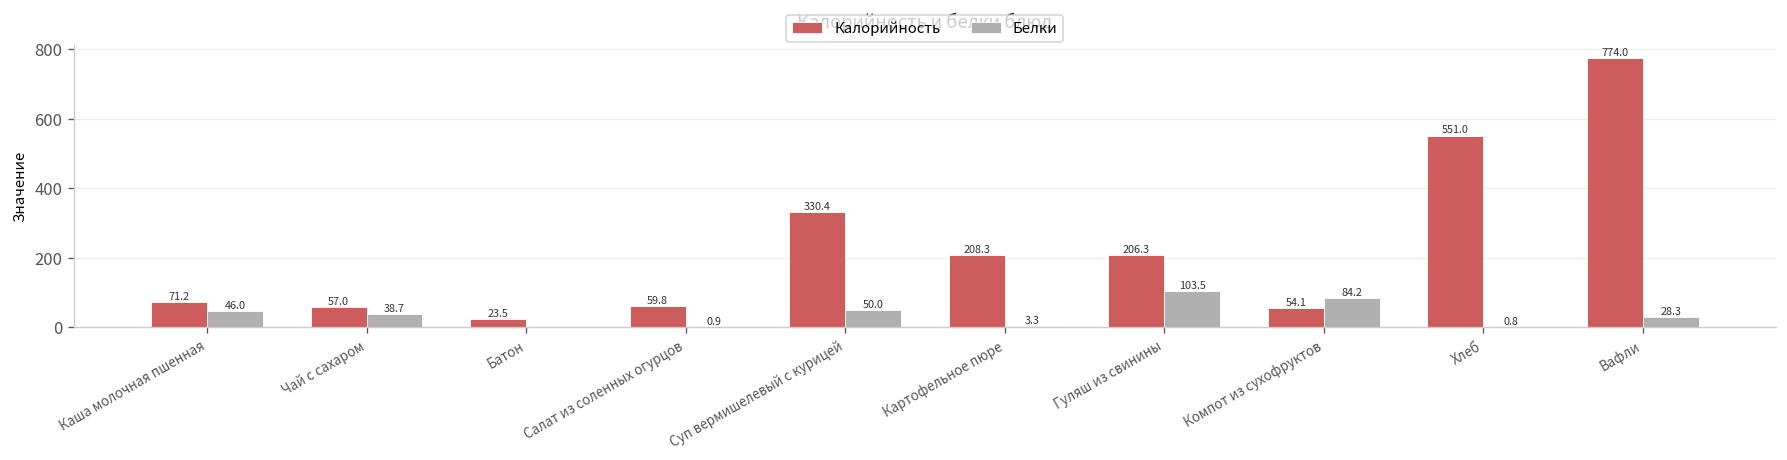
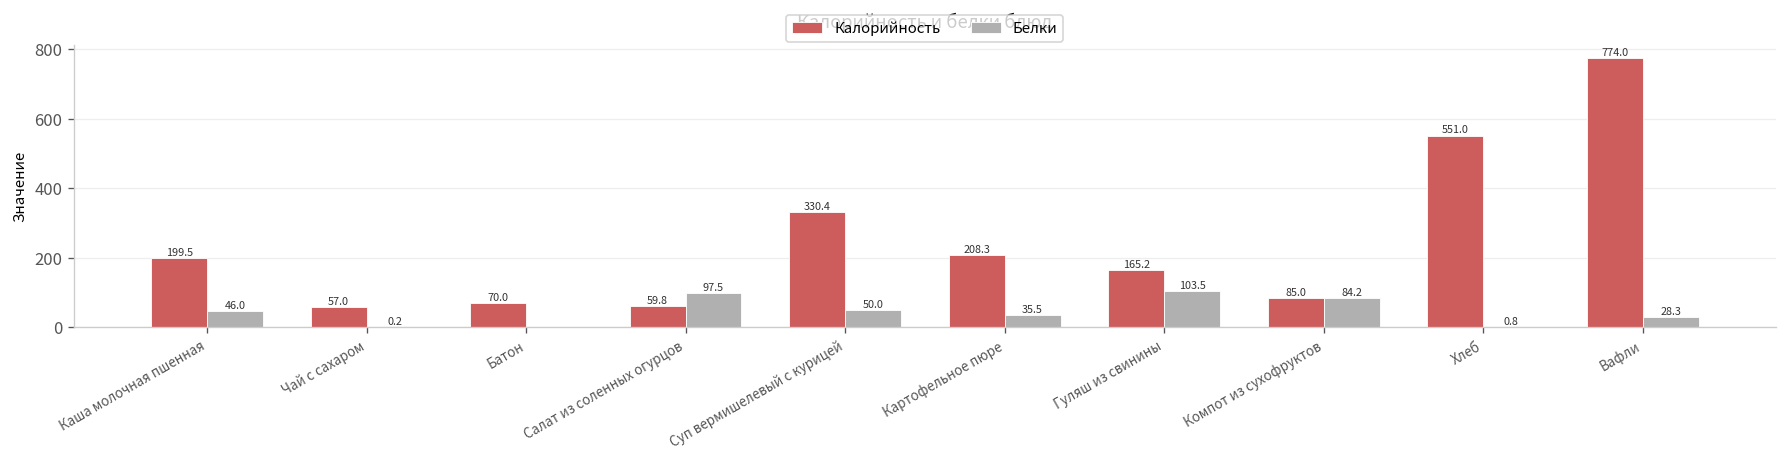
Калорийность, Каша молочная пшенная: 71.2 -> 199.5
Белки, Чай с сахаром: 38.7 -> 0.2
Калорийность, Батон: 23.5 -> 70.0
Белки, Салат из соленных огурцов: 0.9 -> 97.5
Белки, Картофельное пюре: 3.3 -> 35.5
Калорийность, Гуляш из свинины: 206.3 -> 165.2
Калорийность, Компот из сухофруктов: 54.1 -> 85.0
